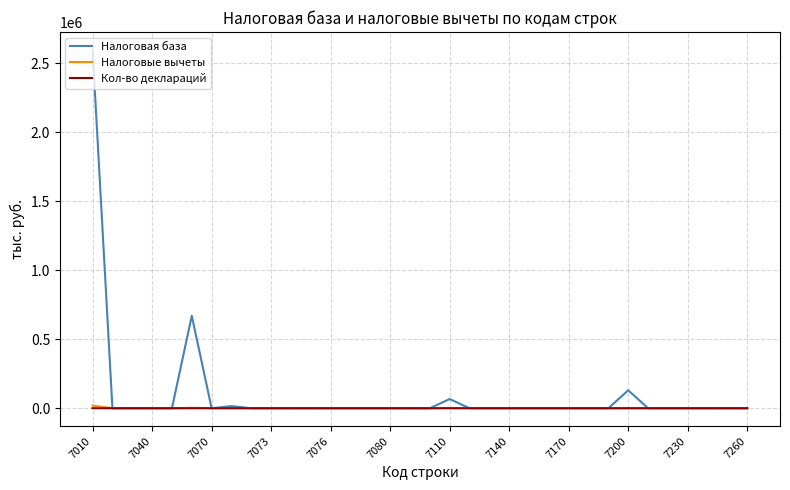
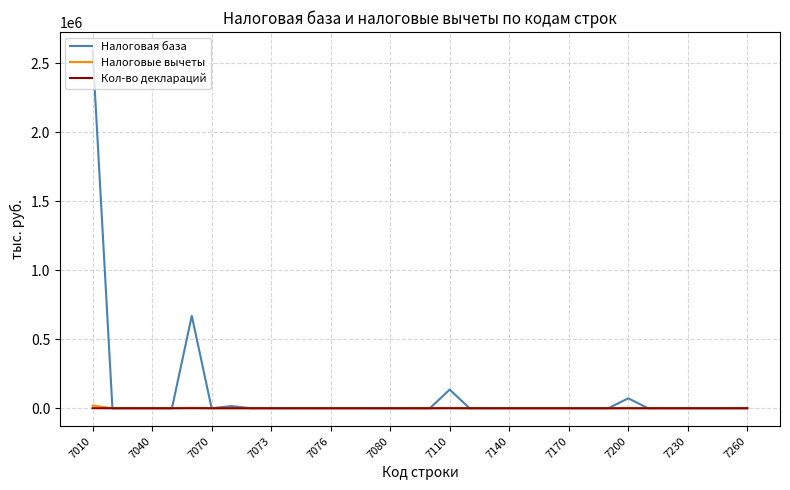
Налоговая база, 7110: 70000 -> 140000
Налоговая база, 7200: 130000 -> 70000
